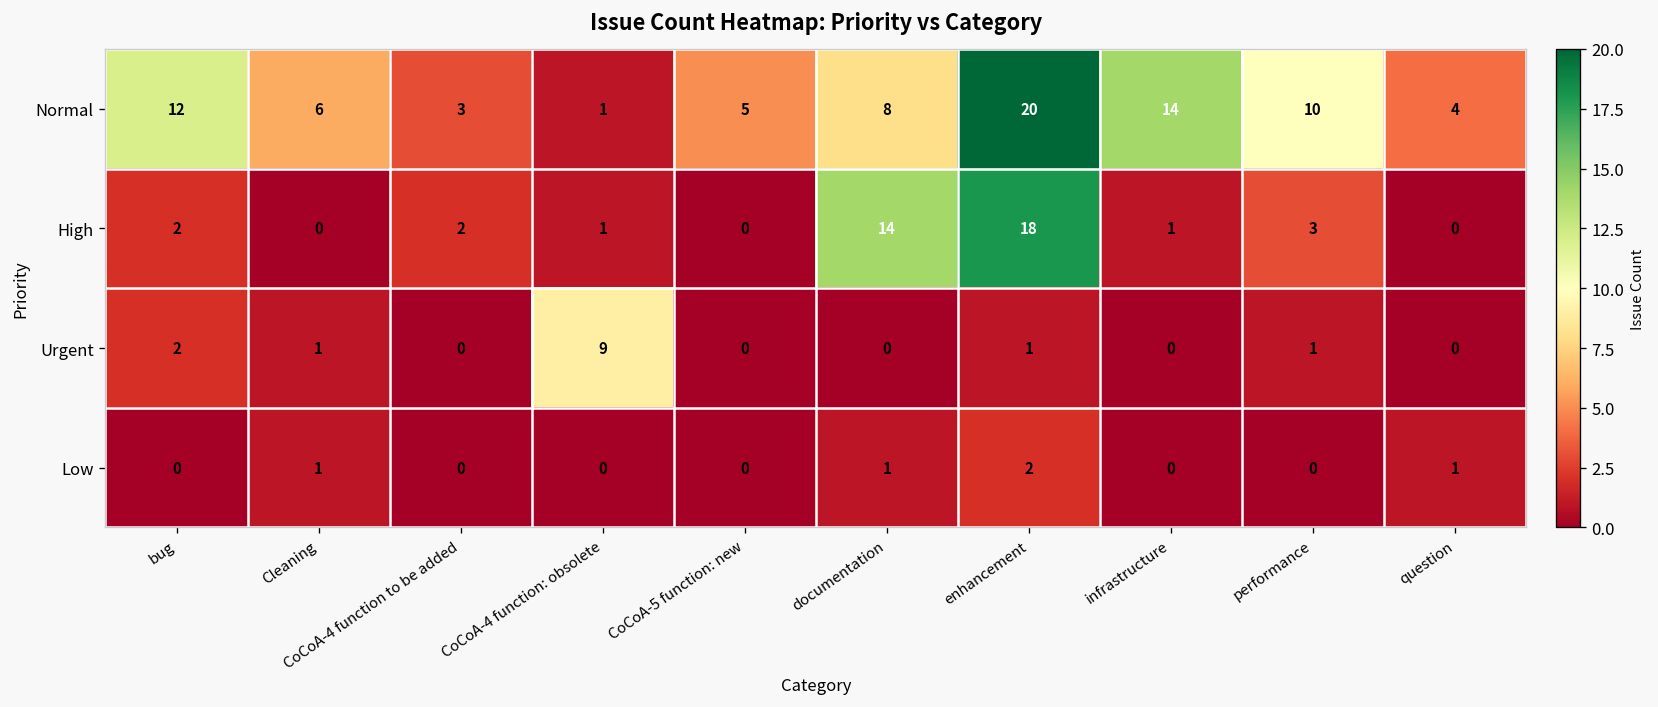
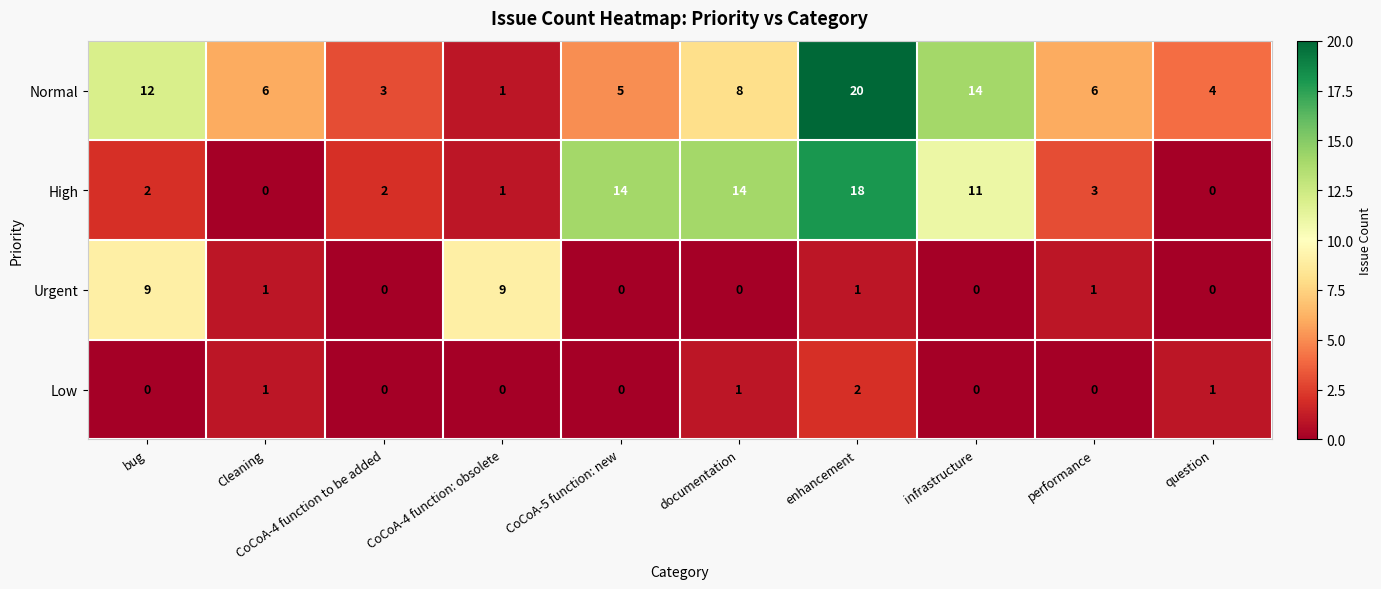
Normal, performance: 10 -> 6
High, CoCoA-5 function: new: 0 -> 14
High, infrastructure: 1 -> 11
Urgent, bug: 2 -> 9
